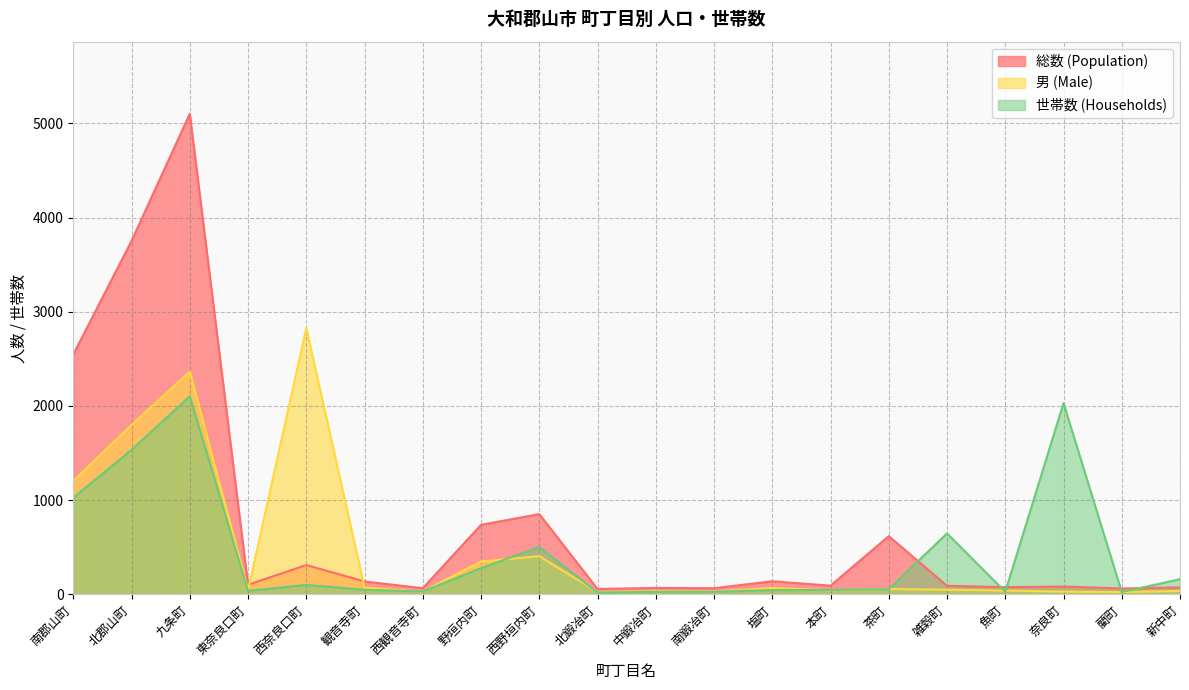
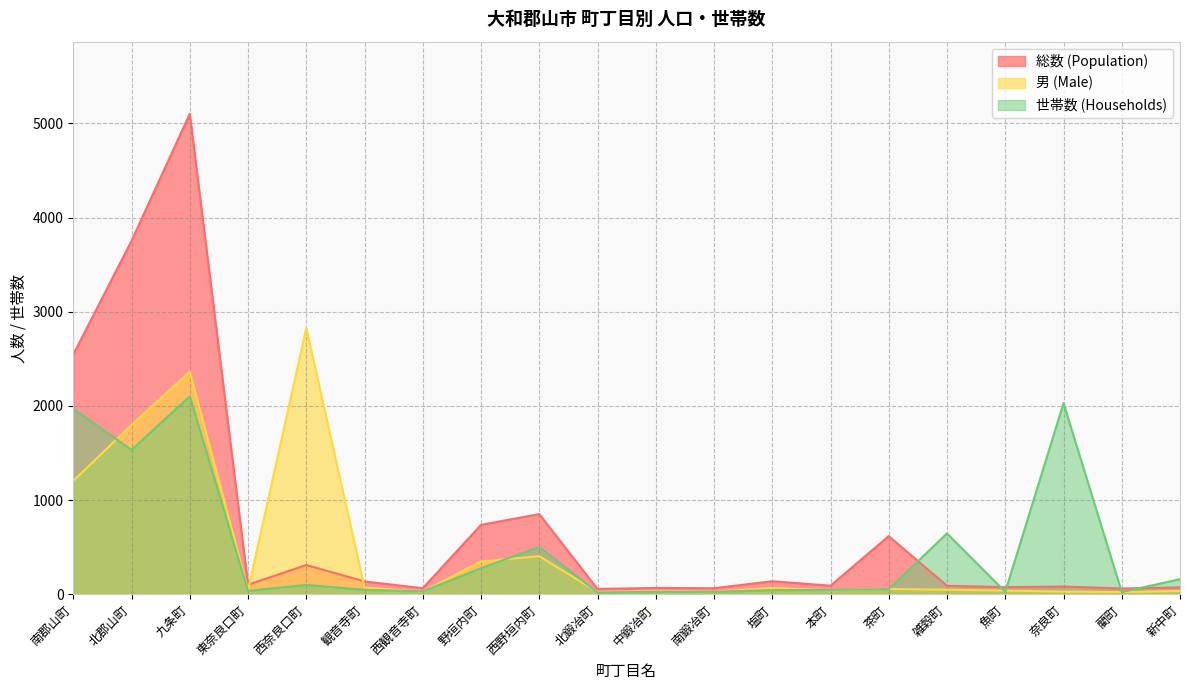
世帯数 (Households), 南郡山町: 1000 -> 2000
